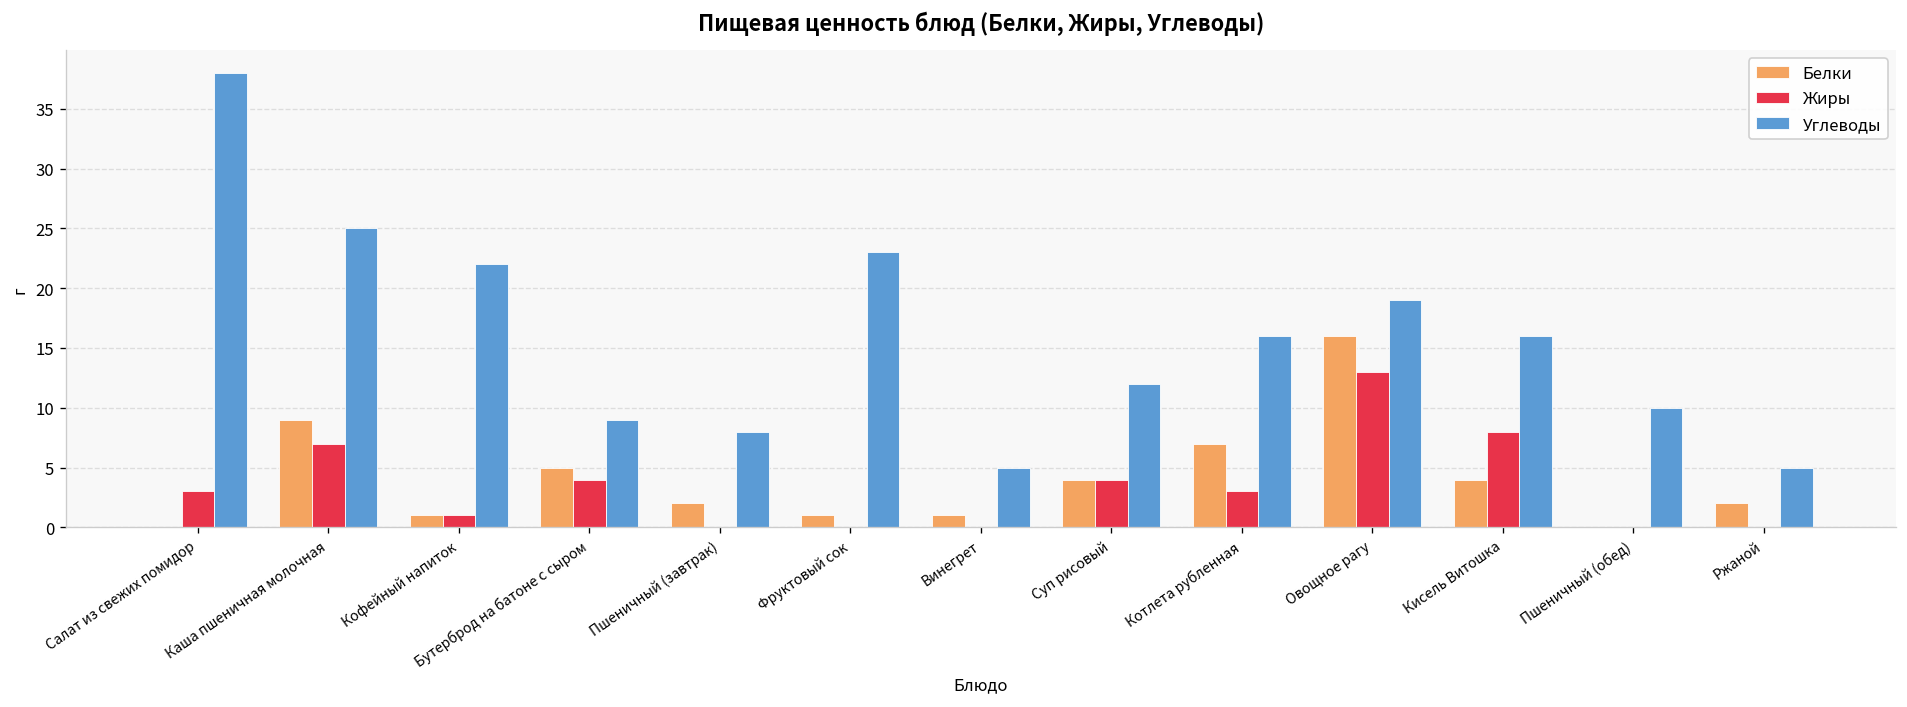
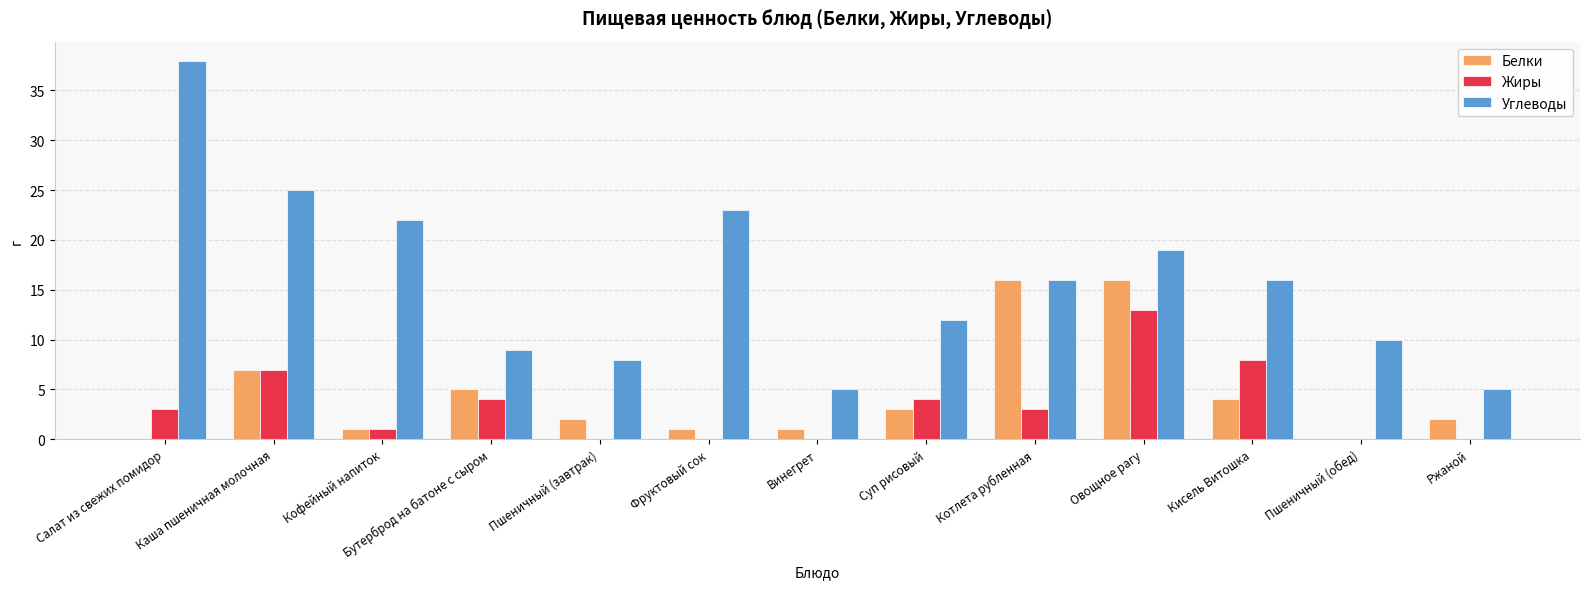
Белки, Каша пшеничная молочная: 9 -> 7
Белки, Суп рисовый: 4 -> 3
Белки, Котлета рубленная: 7 -> 16
